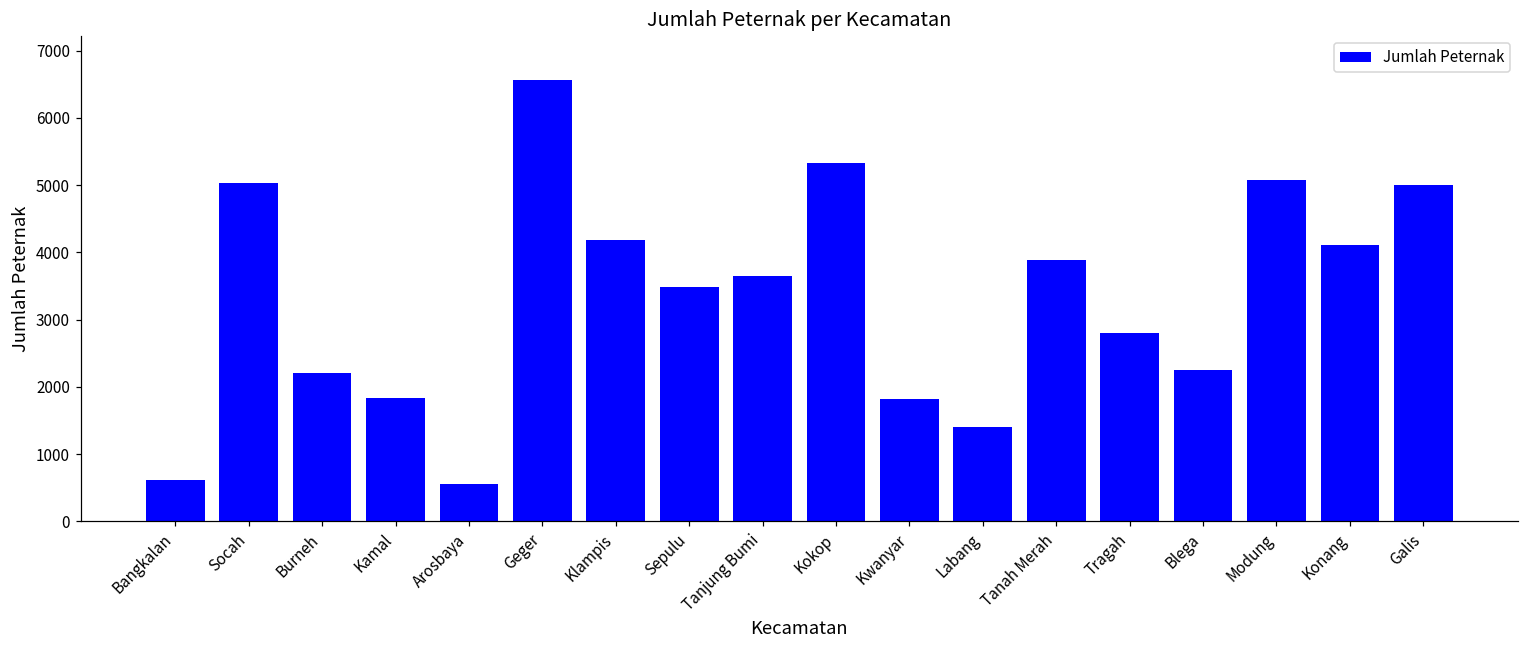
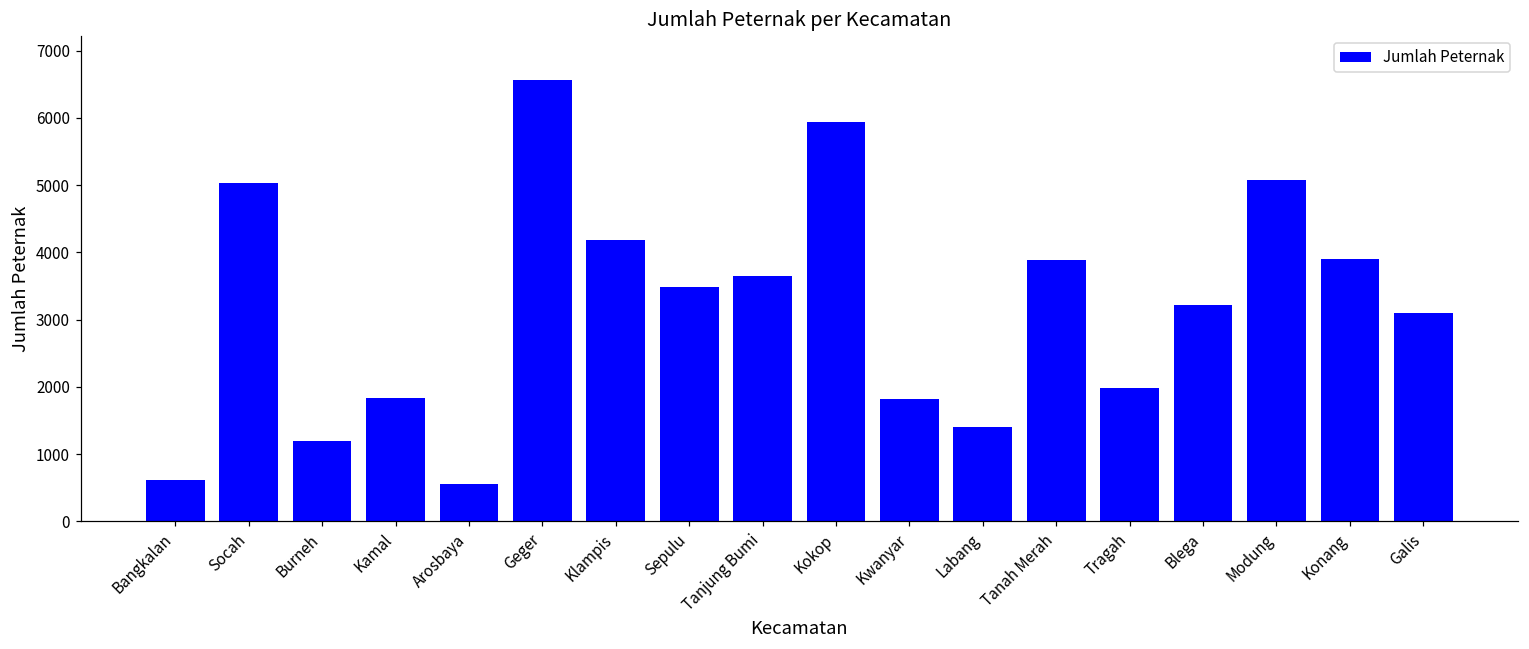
Burneh: 2200 -> 1200
Kokop: 5300 -> 5900
Tragah: 2800 -> 2000
Blega: 2200 -> 3200
Konang: 4100 -> 3900
Galis: 5000 -> 3100
